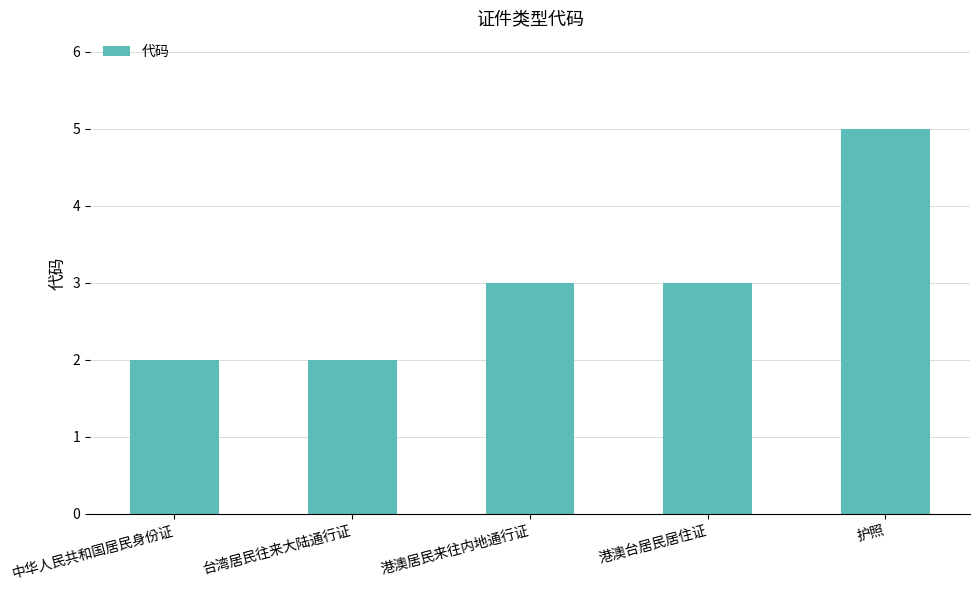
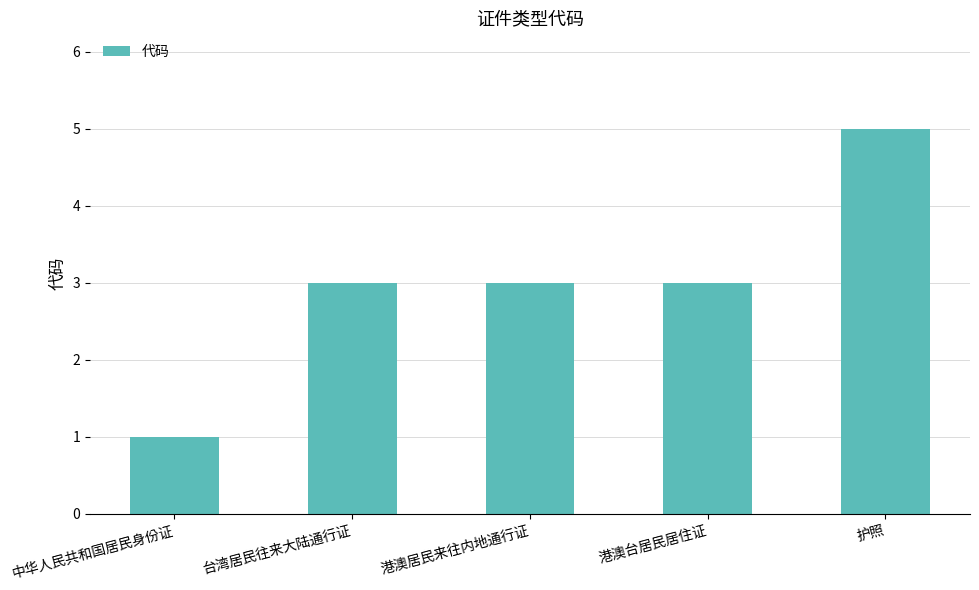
中华人民共和国居民身份证: 2 -> 1
台湾居民往来大陆通行证: 2 -> 3
